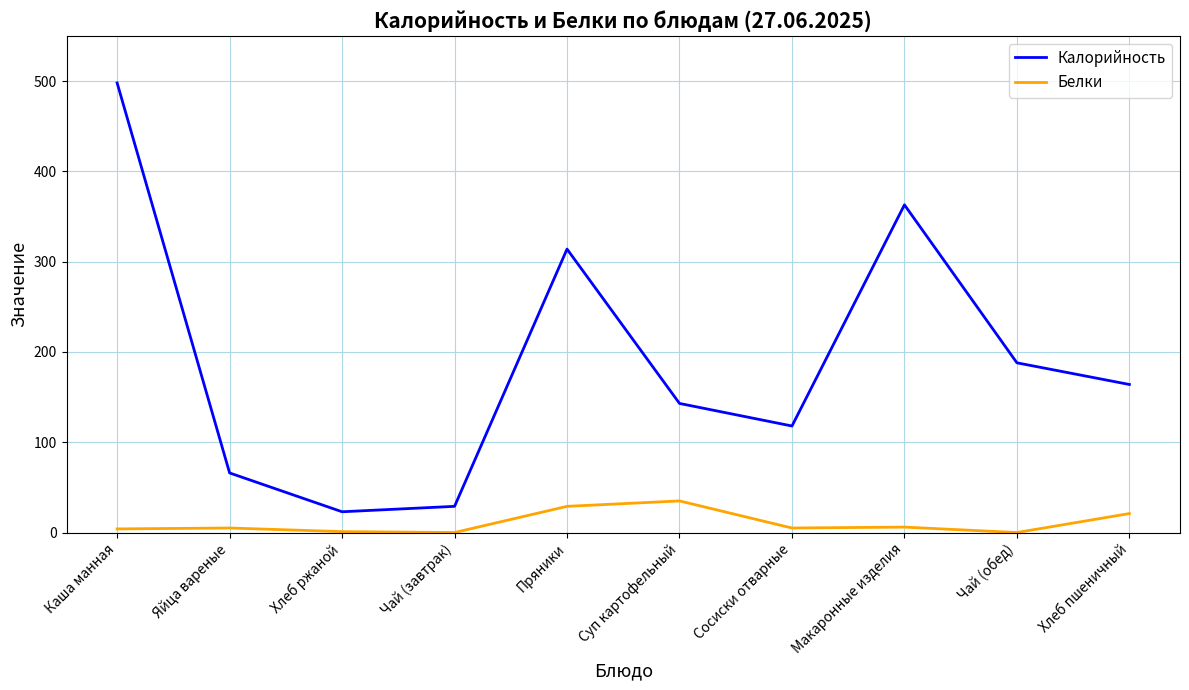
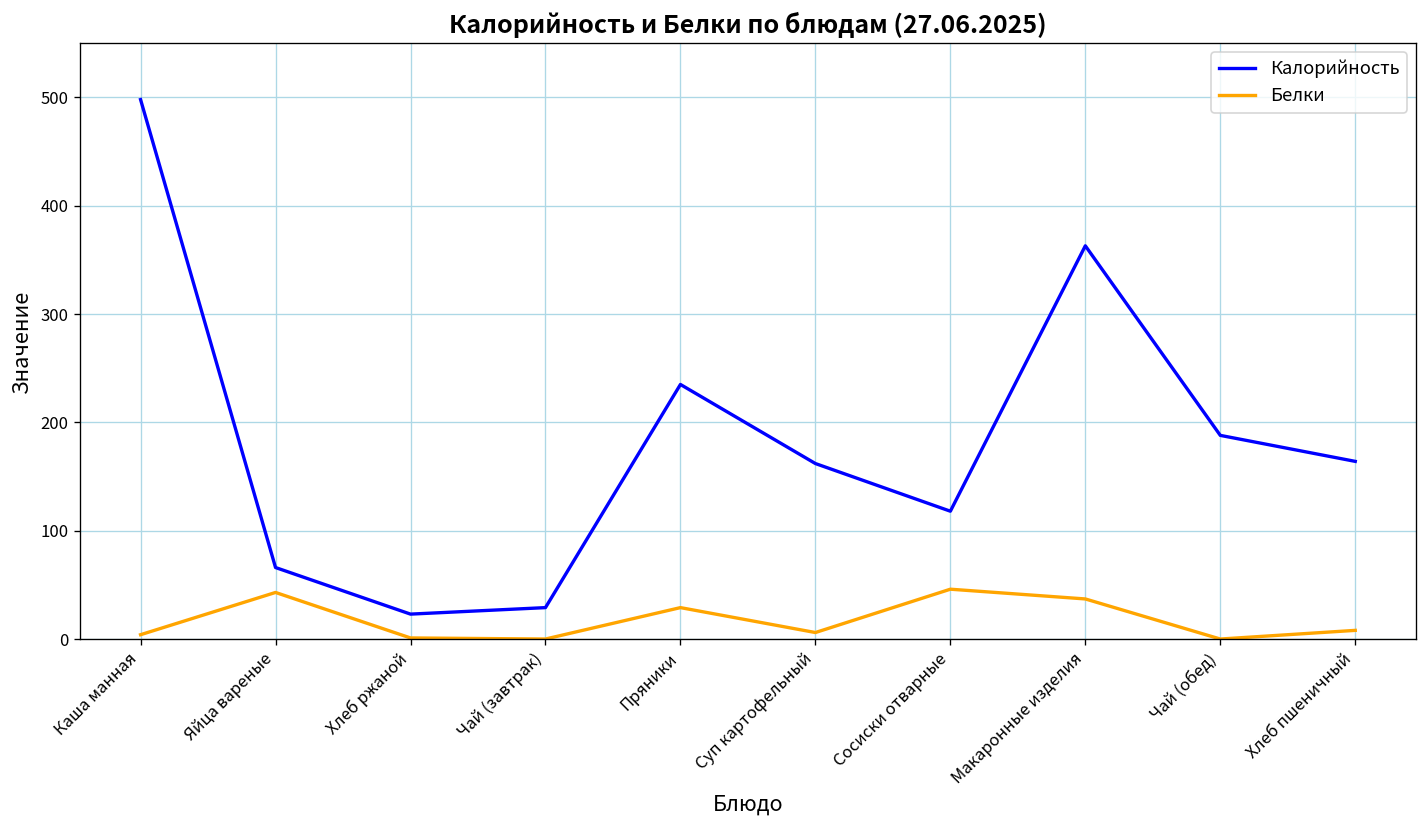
Белки, Яйца вареные: 10 -> 40
Калорийность, Пряники: 310 -> 240
Калорийность, Суп картофельный: 140 -> 160
Белки, Суп картофельный: 40 -> 10
Белки, Сосиски отварные: 10 -> 50
Белки, Макаронные изделия: 10 -> 40
Белки, Хлеб пшеничный: 20 -> 10
